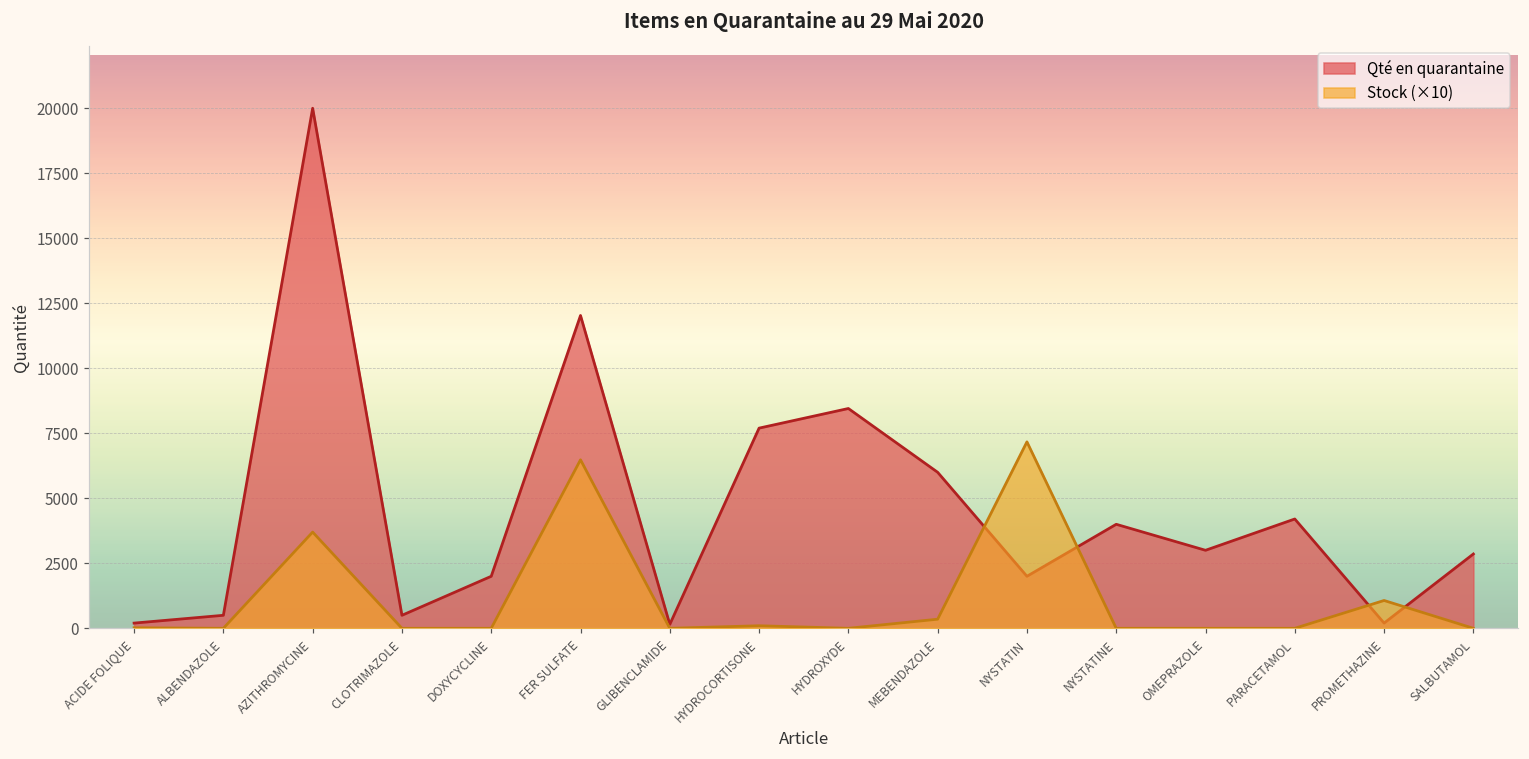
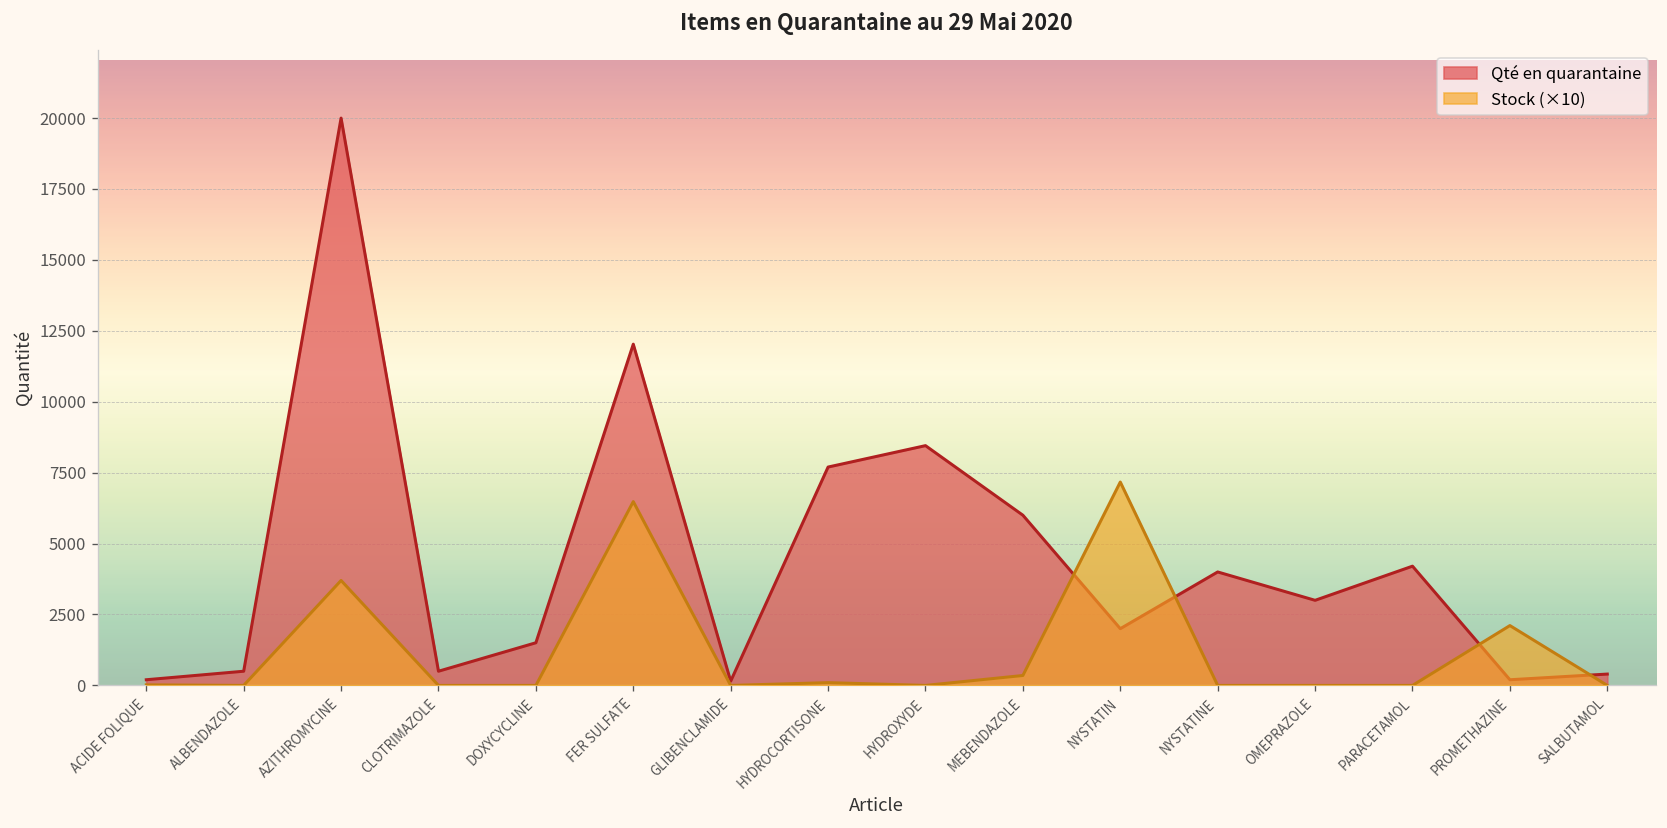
Qté en quarantaine, DOXYCYCLINE: 2000 -> 1500
Stock (×10), PROMETHAZINE: 1100 -> 2100
Qté en quarantaine, SALBUTAMOL: 2900 -> 400
